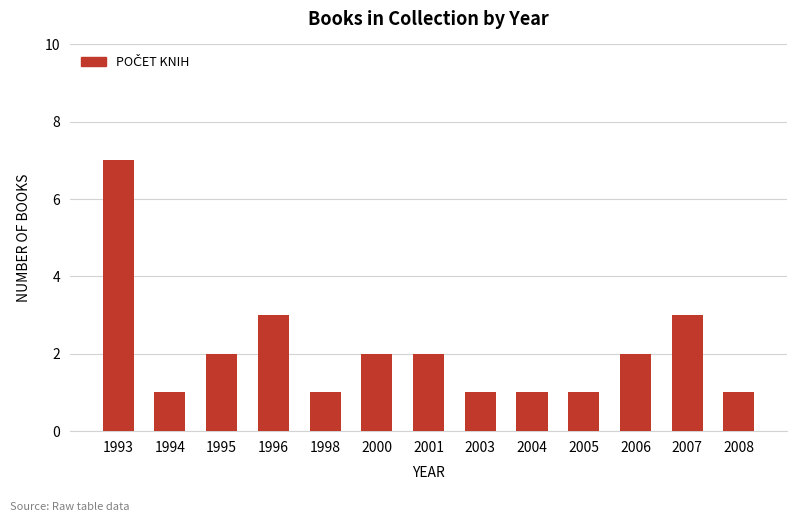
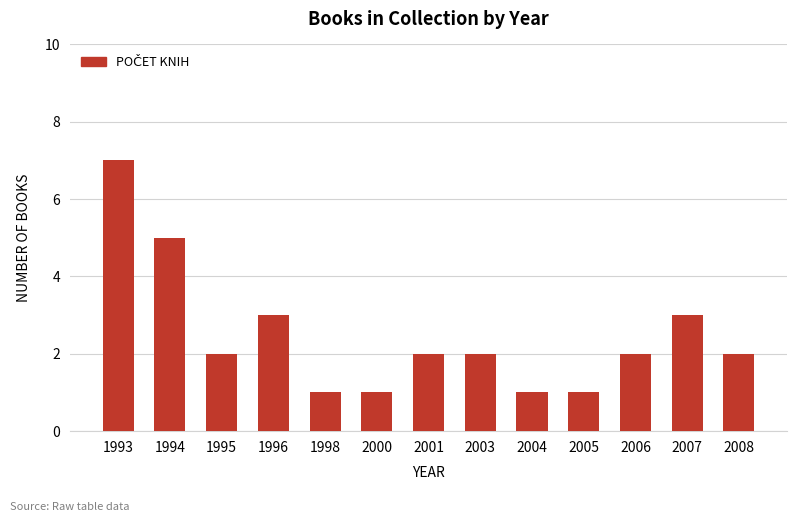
1994: 1 -> 5
2000: 2 -> 1
2003: 1 -> 2
2008: 1 -> 2
